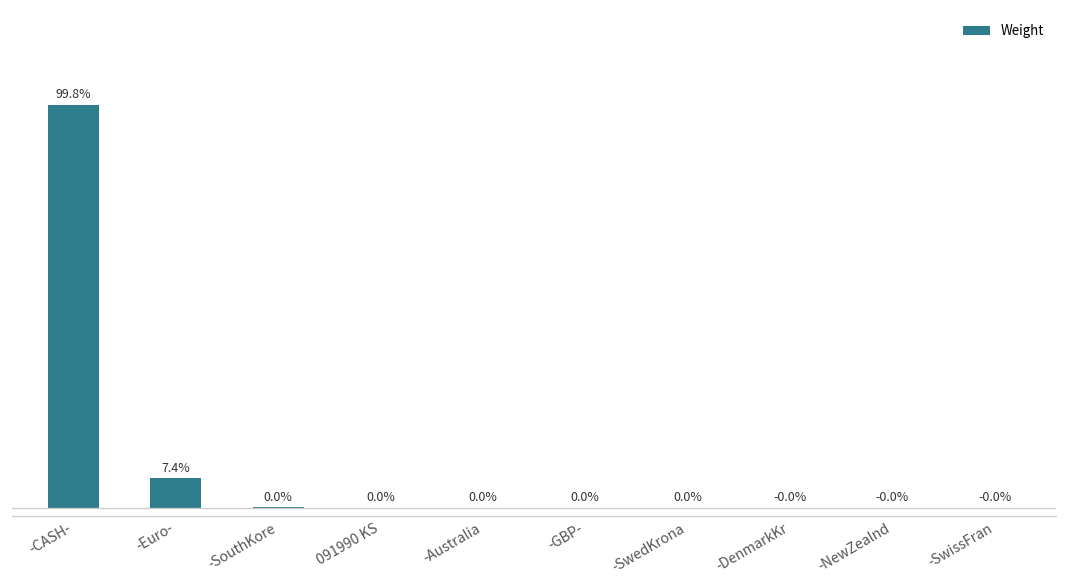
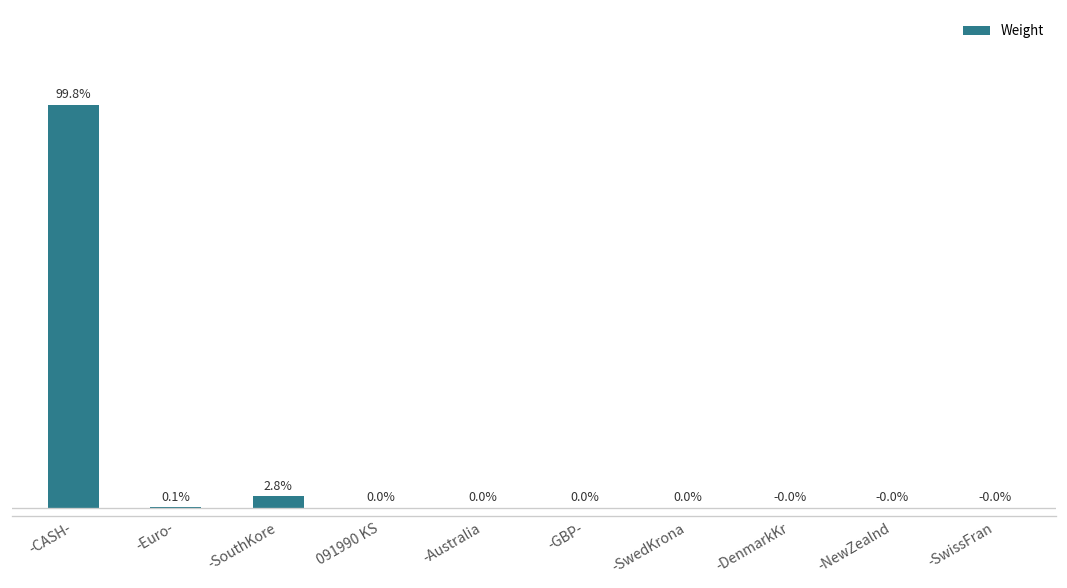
-Euro-: 7.4% -> 0.1%
-SouthKore: 0.0% -> 2.8%
